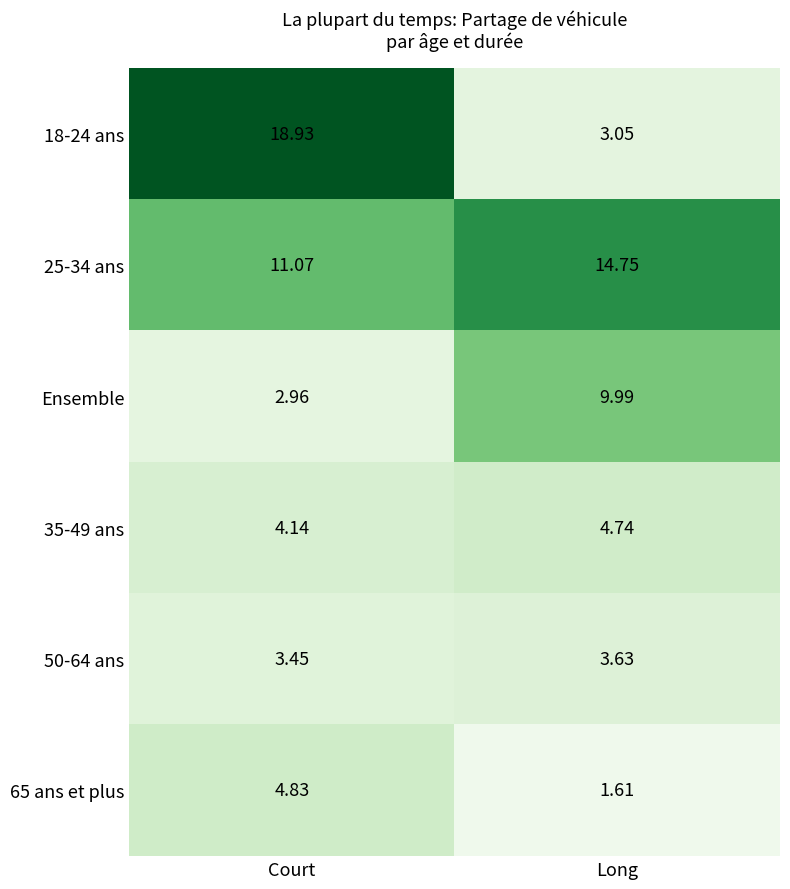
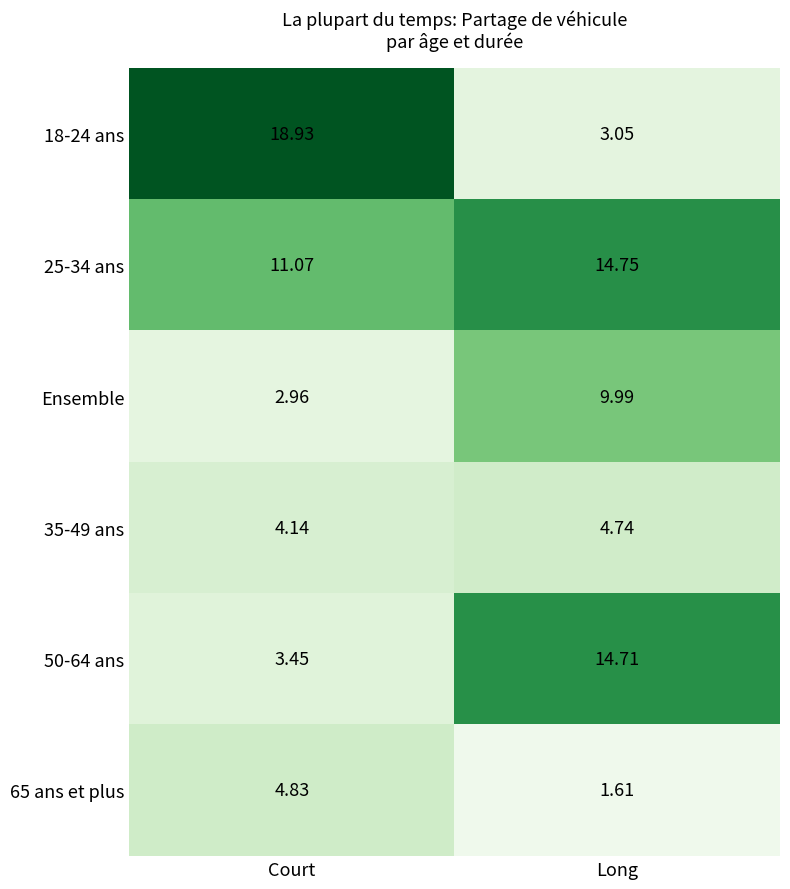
50-64 ans, Long: 3.63 -> 14.71
